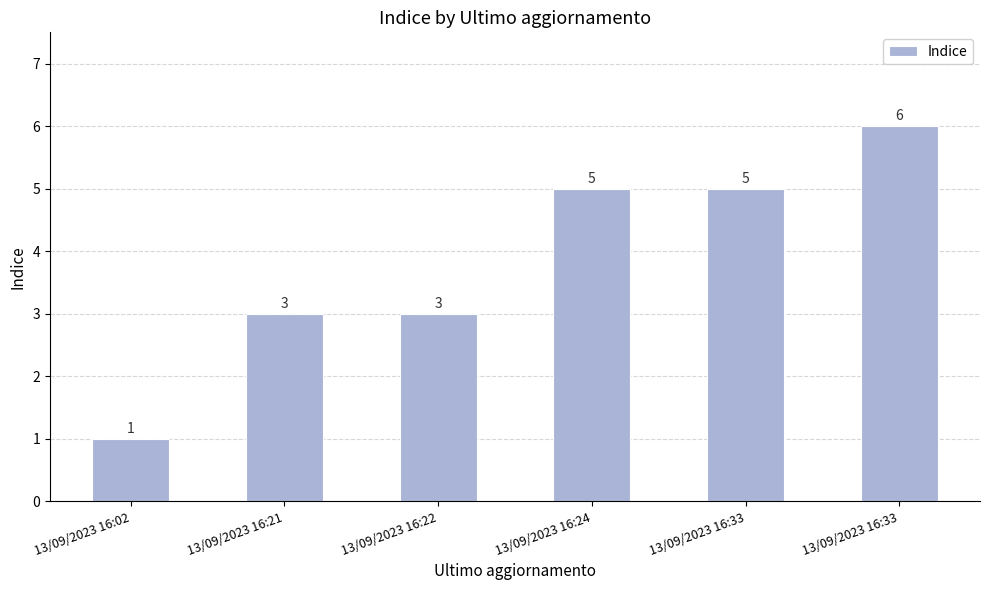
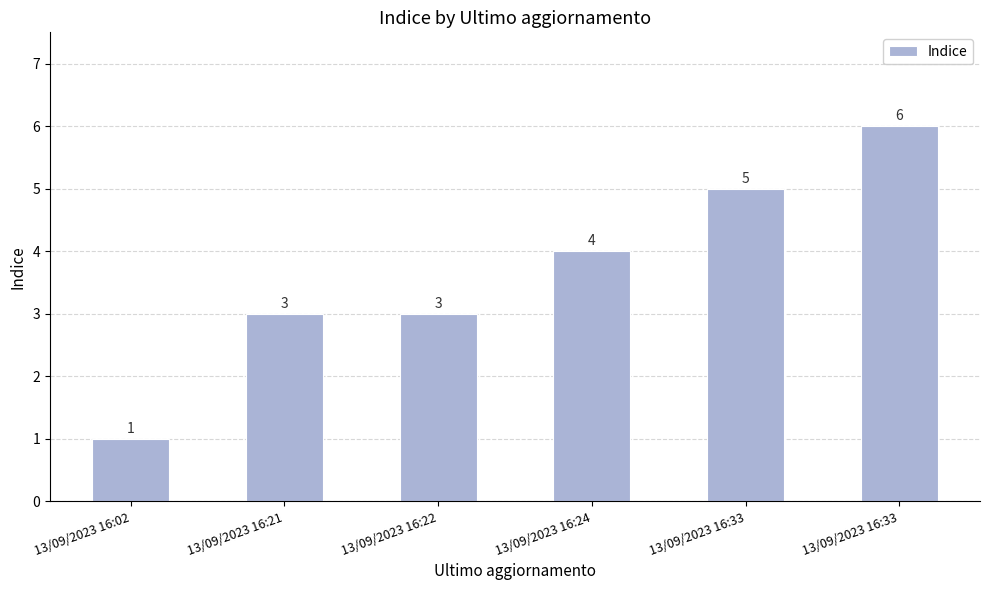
13/09/2023 16:24: 5 -> 4
